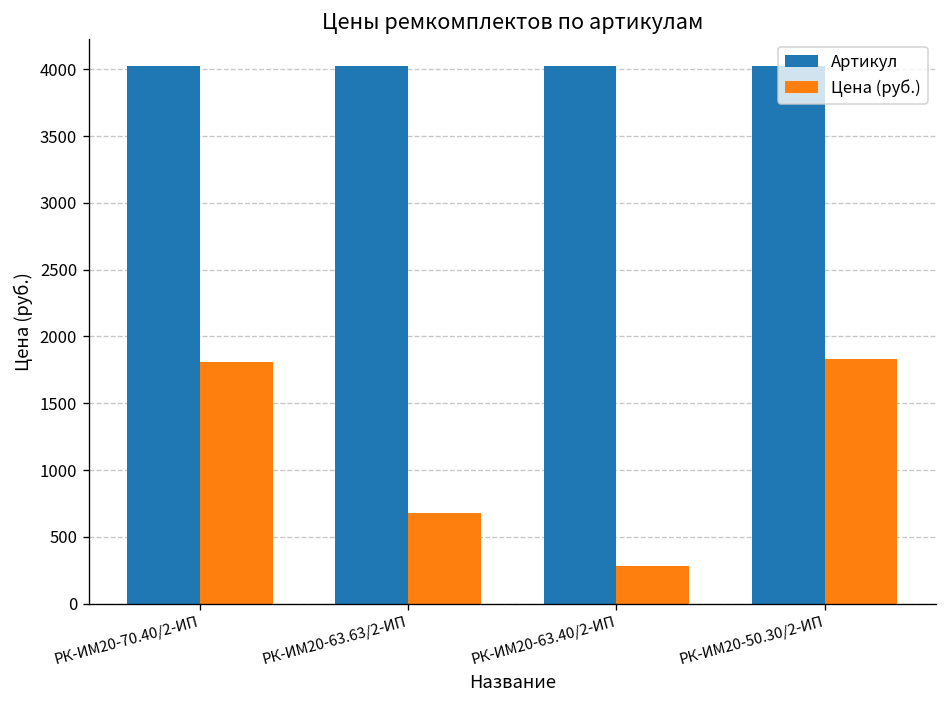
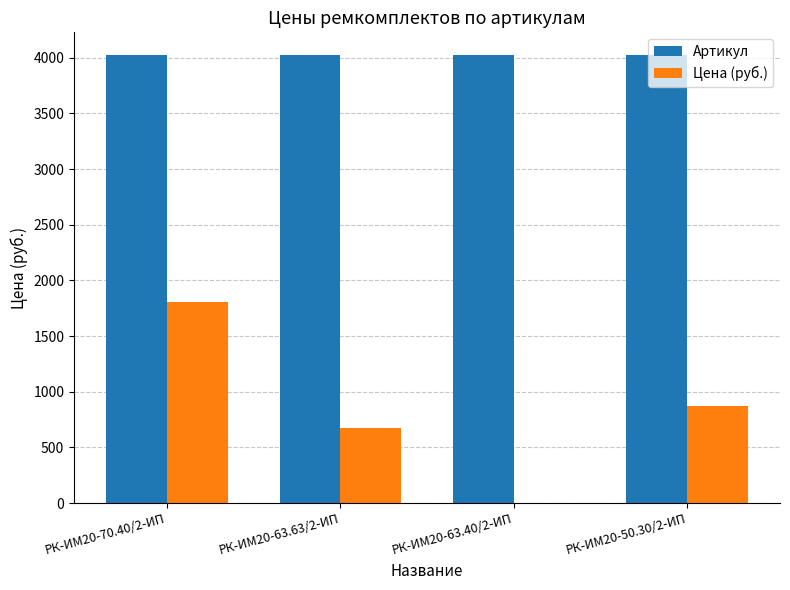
Цена (руб.), РК-ИМ20-63.40/2-ИП: 290 -> 0
Цена (руб.), РК-ИМ20-50.30/2-ИП: 1830 -> 870
